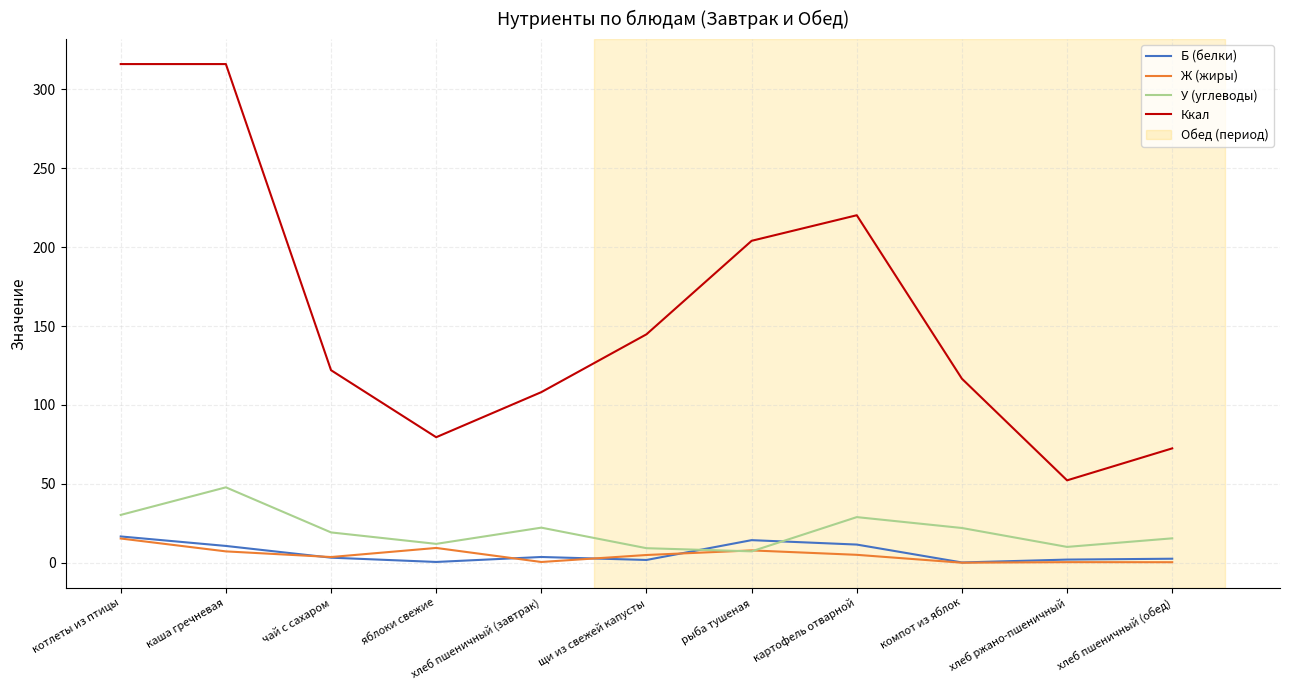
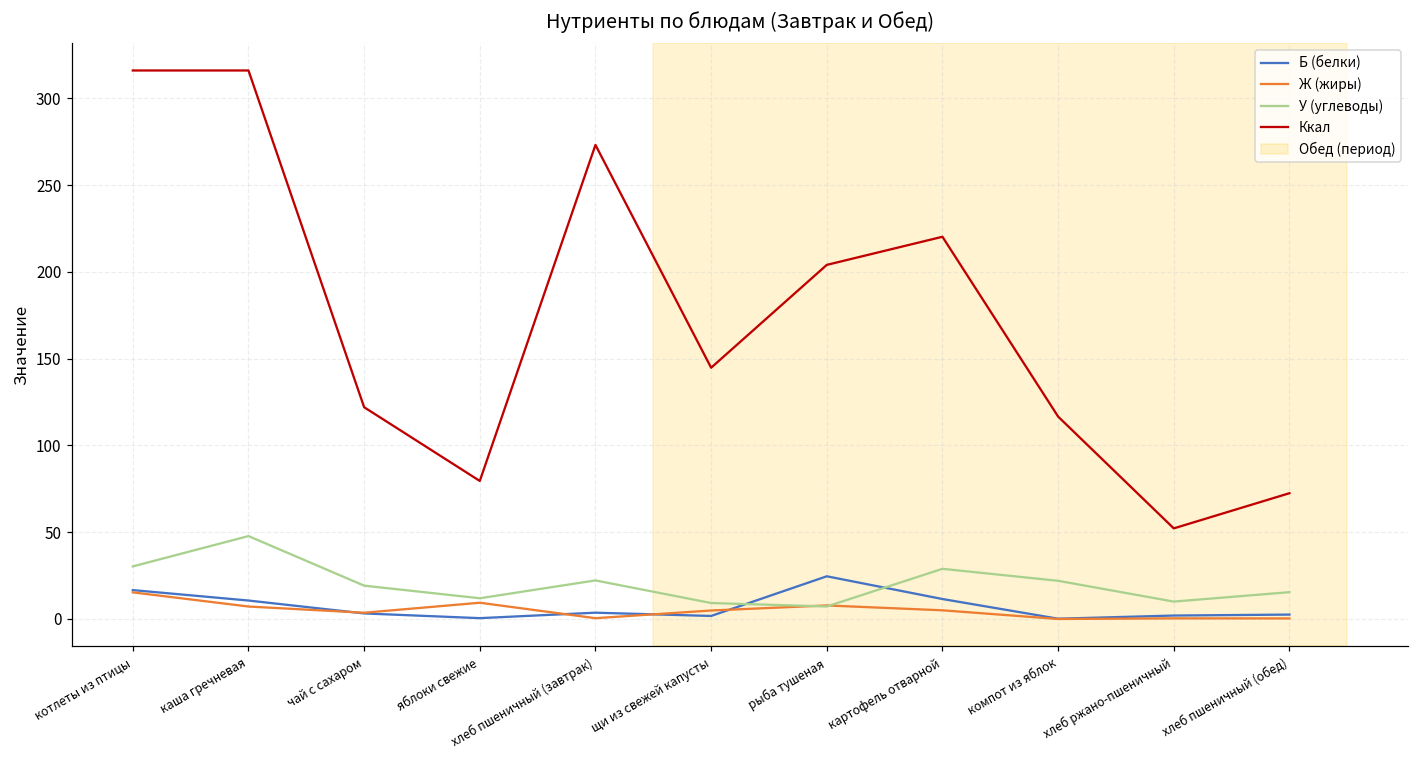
Ккал, хлеб пшеничный (завтрак): 108 -> 273
Б (белки), рыба тушеная: 14 -> 25
